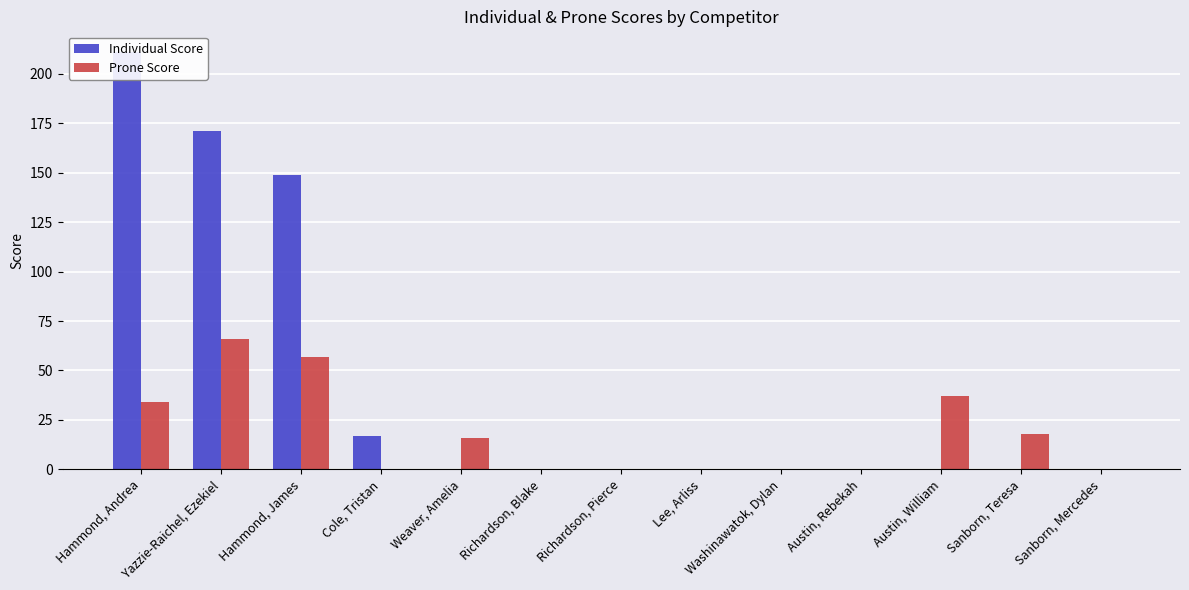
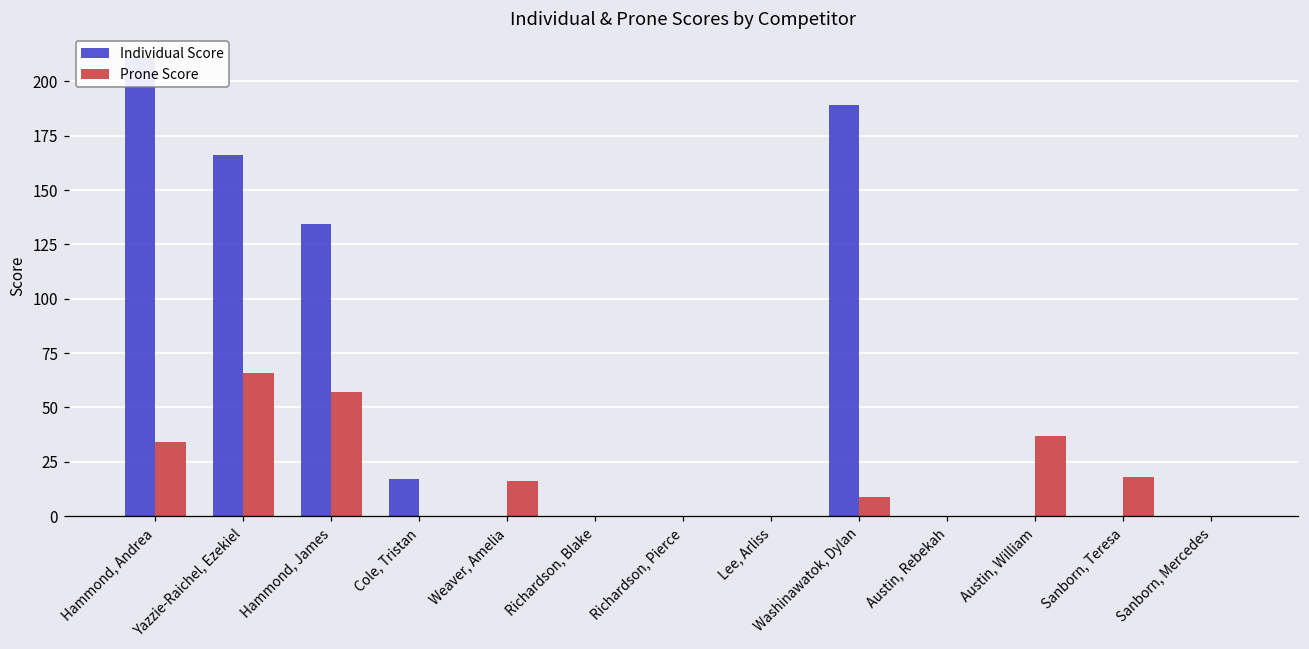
Individual Score, Yazzie-Raichel, Ezekiel: 171 -> 166
Individual Score, Hammond, James: 149 -> 134
Individual Score, Washinawatok, Dylan: 0 -> 189
Prone Score, Washinawatok, Dylan: 0 -> 9
